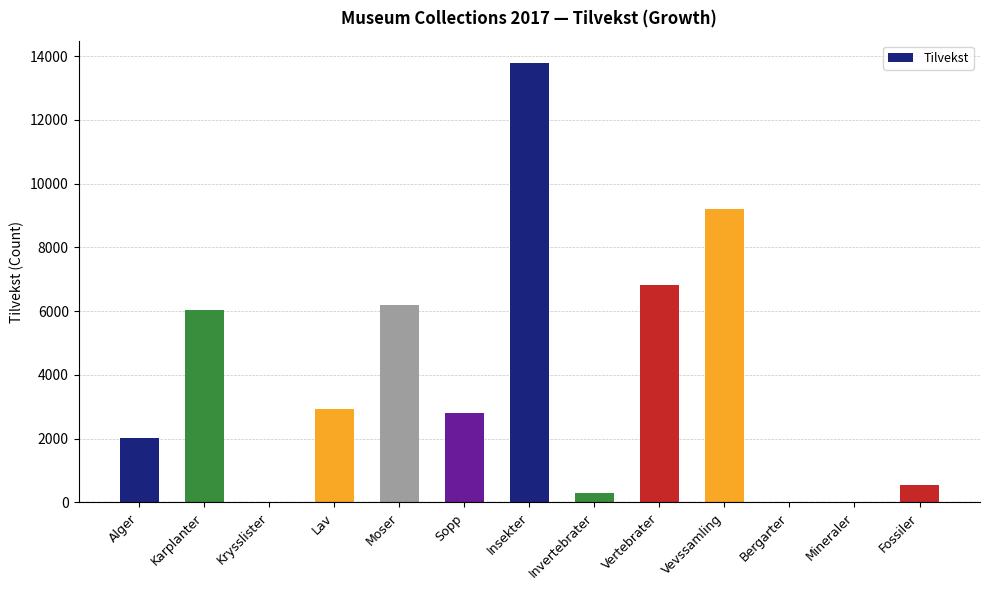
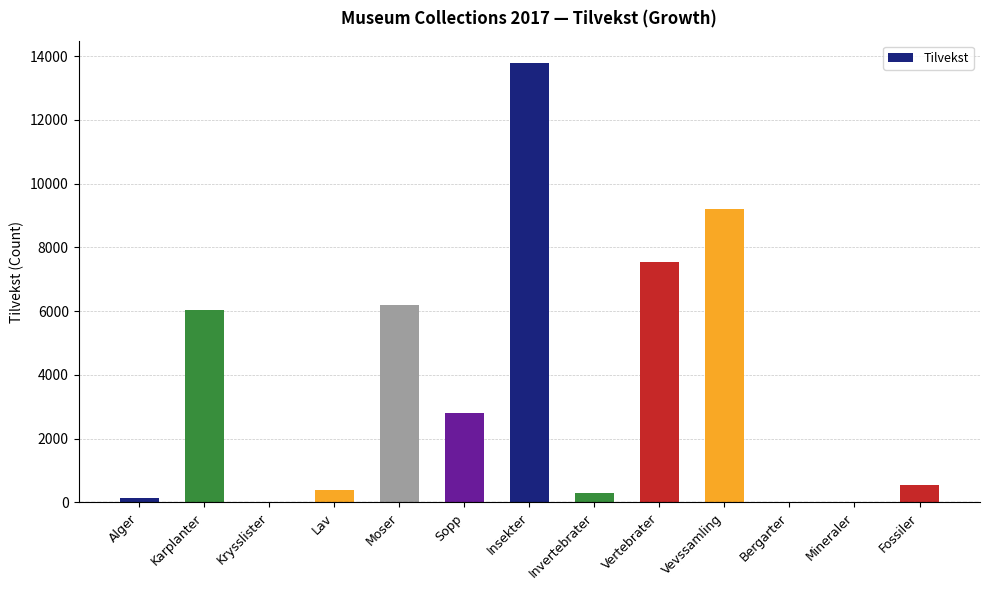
Alger: 2000 -> 200
Lav: 2900 -> 400
Vertebrater: 6800 -> 7500
